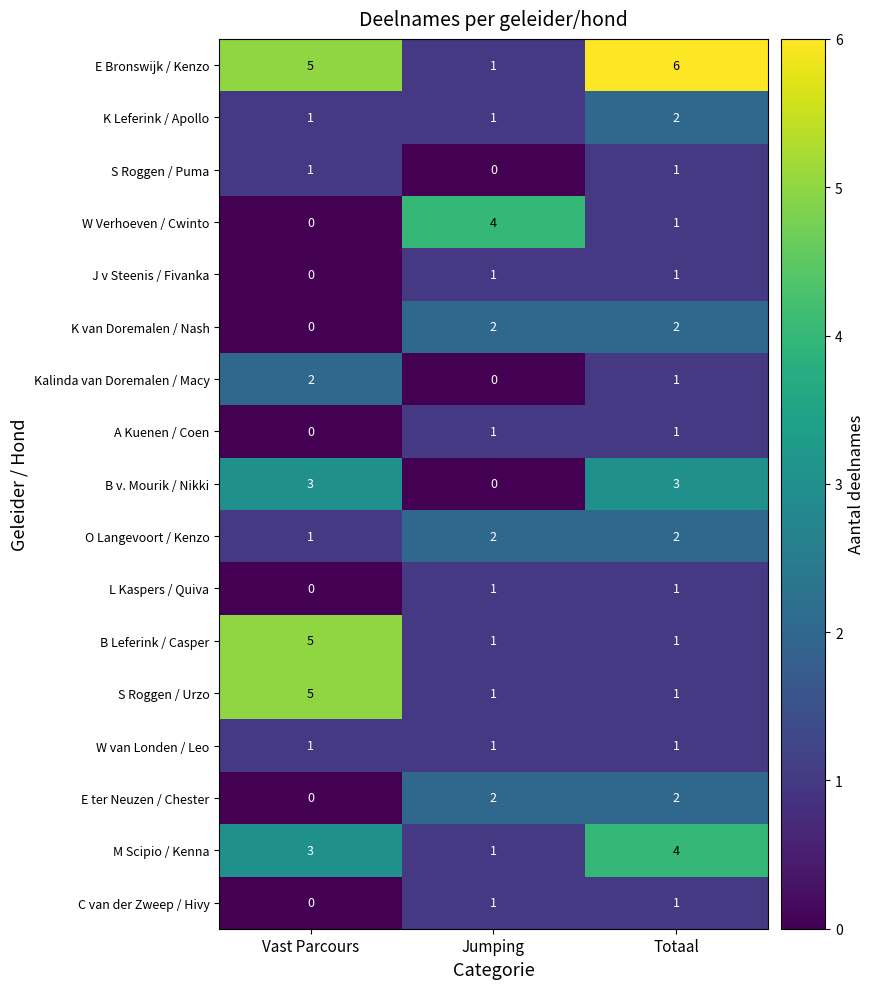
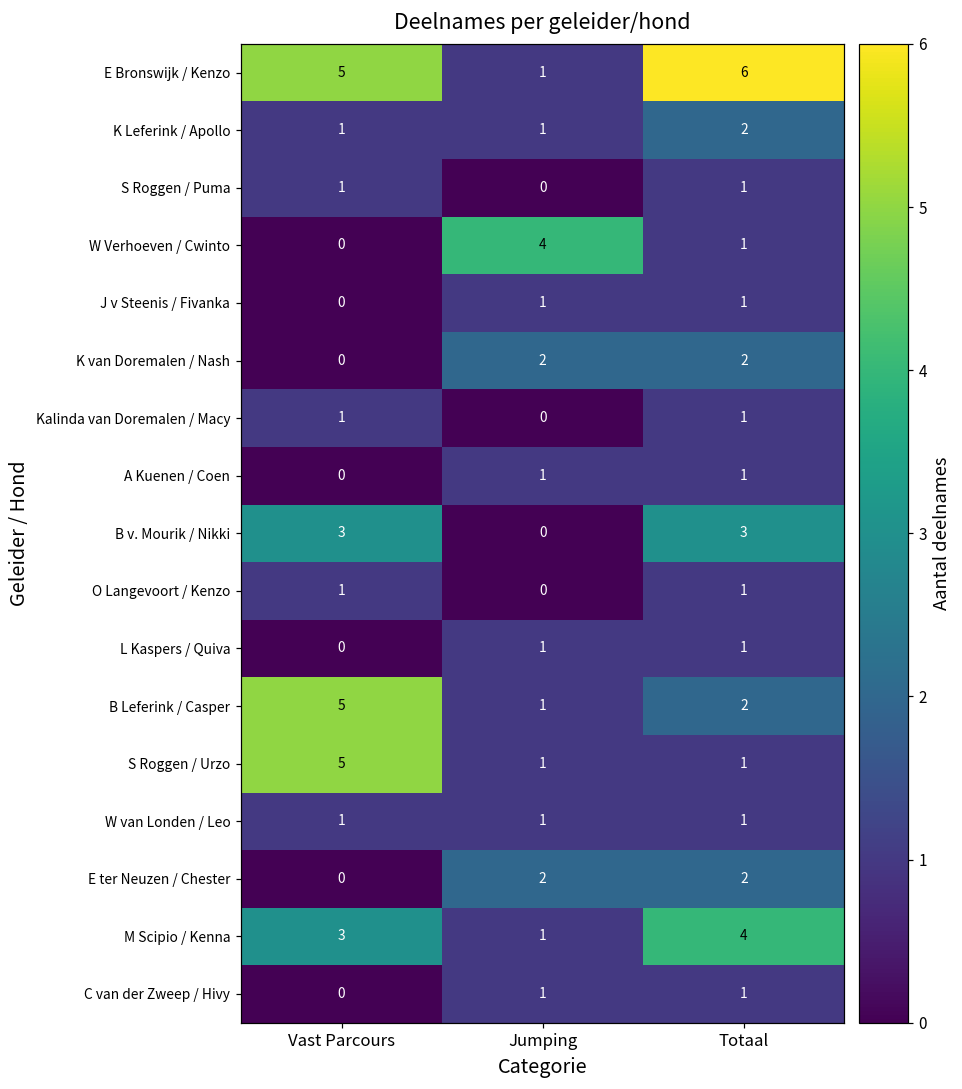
Kalinda van Doremalen / Macy, Vast Parcours: 2 -> 1
O Langevoort / Kenzo, Jumping: 2 -> 0
O Langevoort / Kenzo, Totaal: 2 -> 1
B Leferink / Casper, Totaal: 1 -> 2
